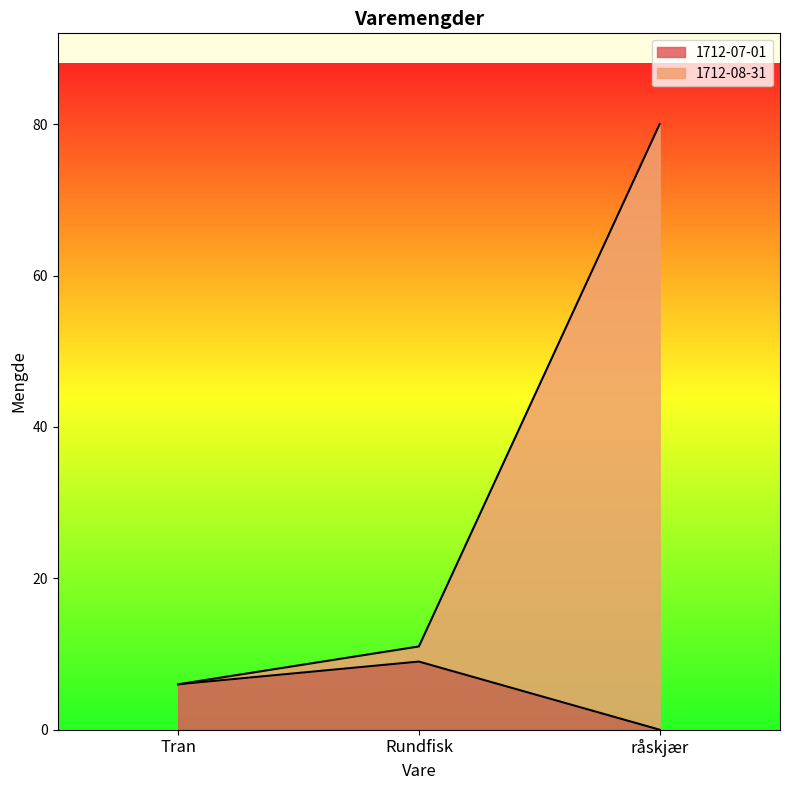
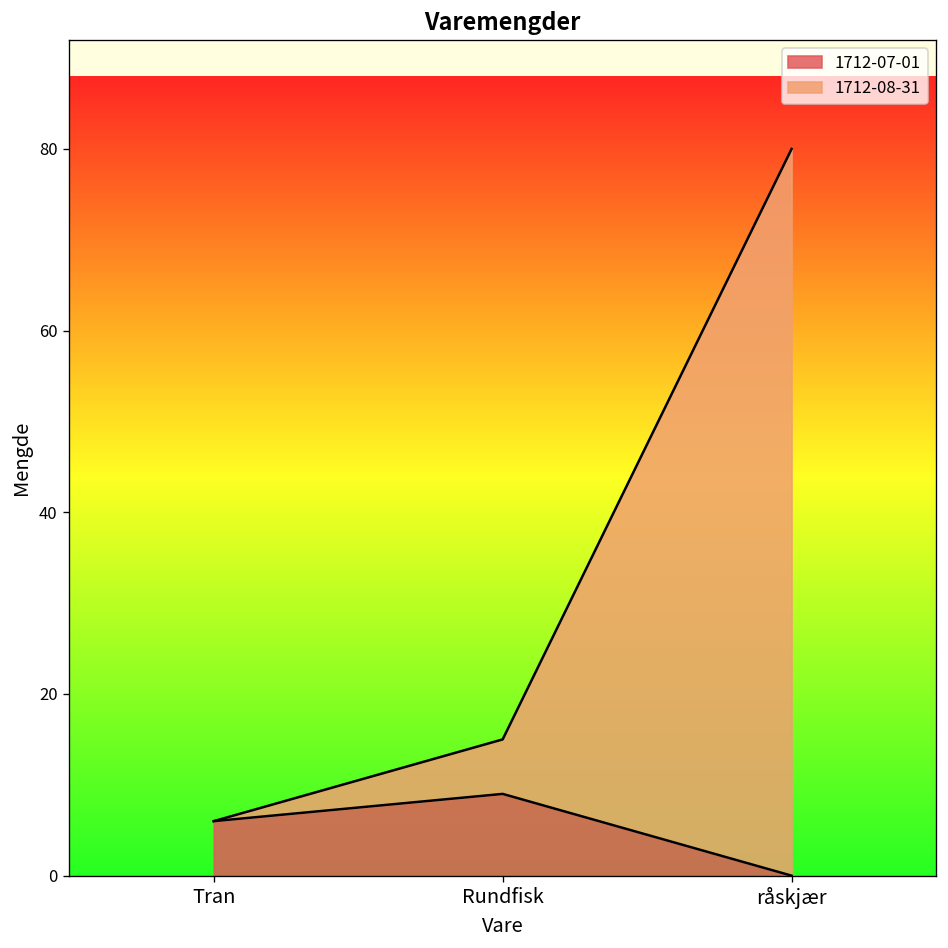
1712-08-31, Rundfisk: 2 -> 6
